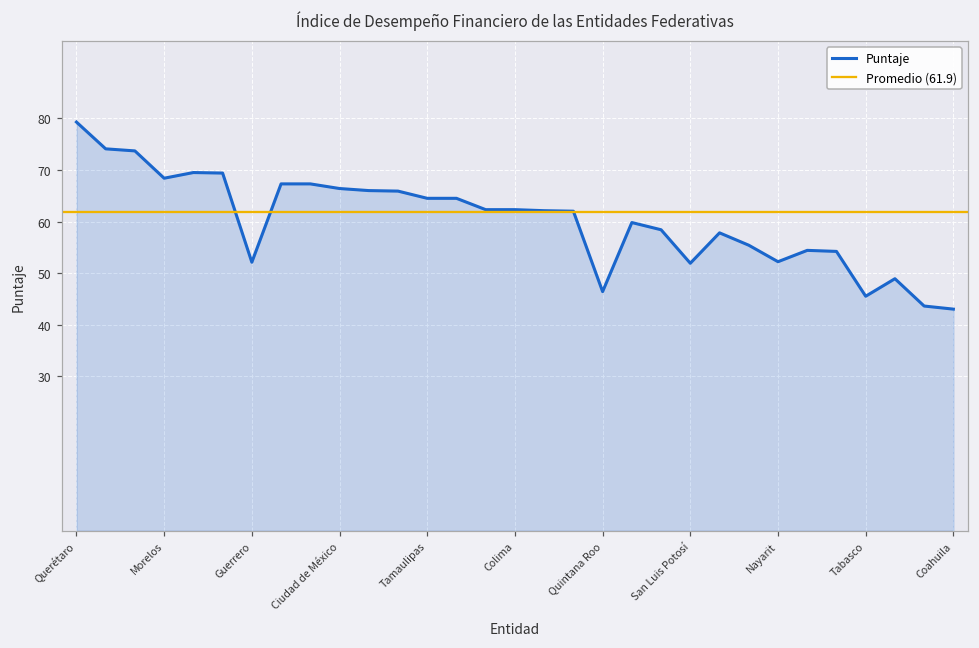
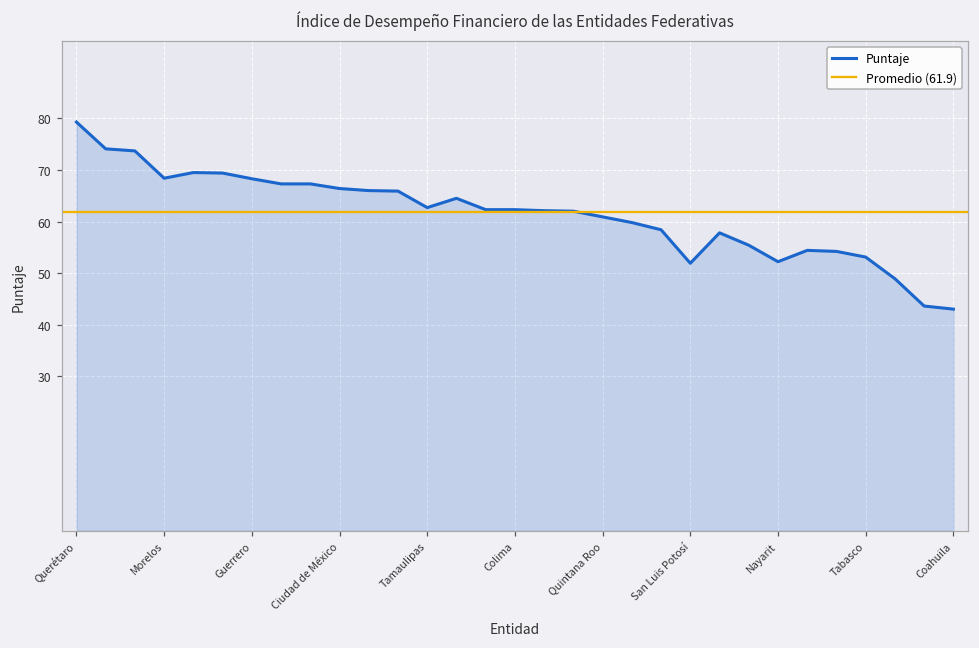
Guerrero: 52 -> 68
Tamaulipas: 65 -> 63
Quintana Roo: 46 -> 61
Tabasco: 46 -> 53
